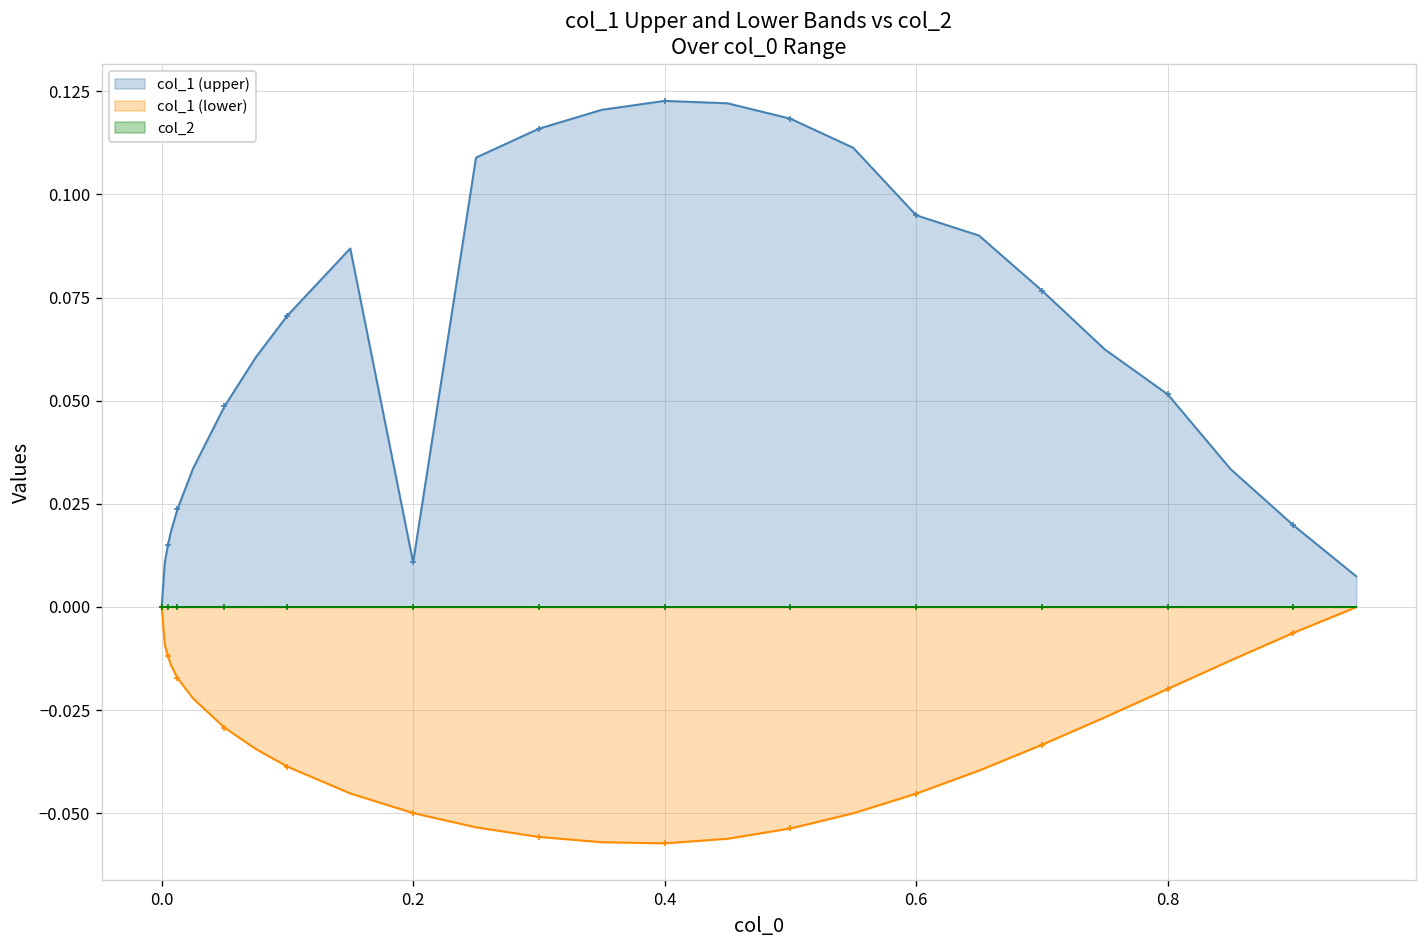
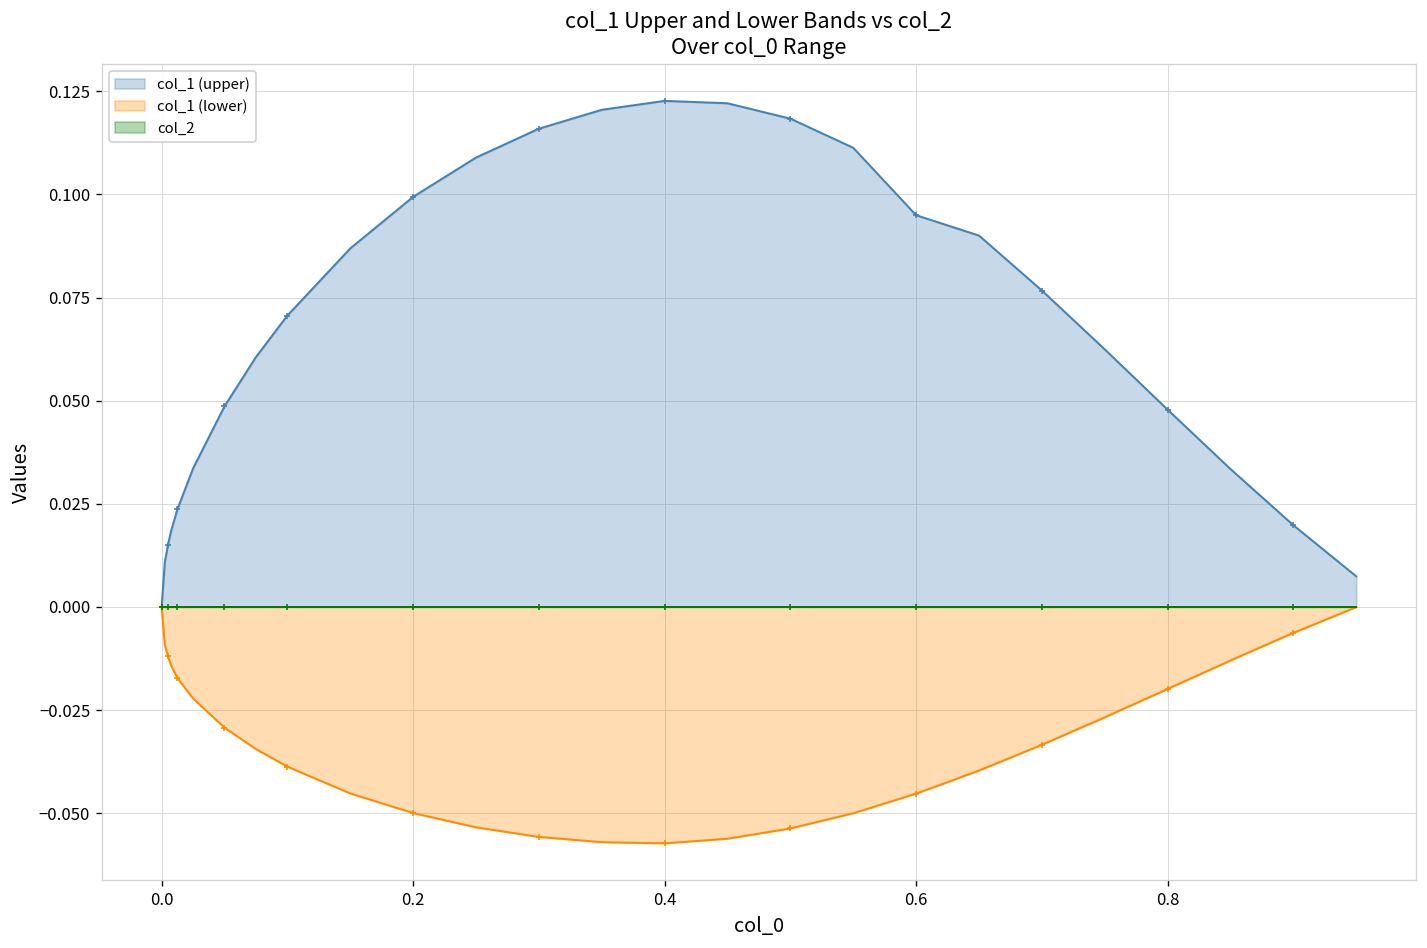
col_1 (upper), 0.2: 0.011 -> 0.099
col_1 (upper), 0.8: 0.052 -> 0.048
